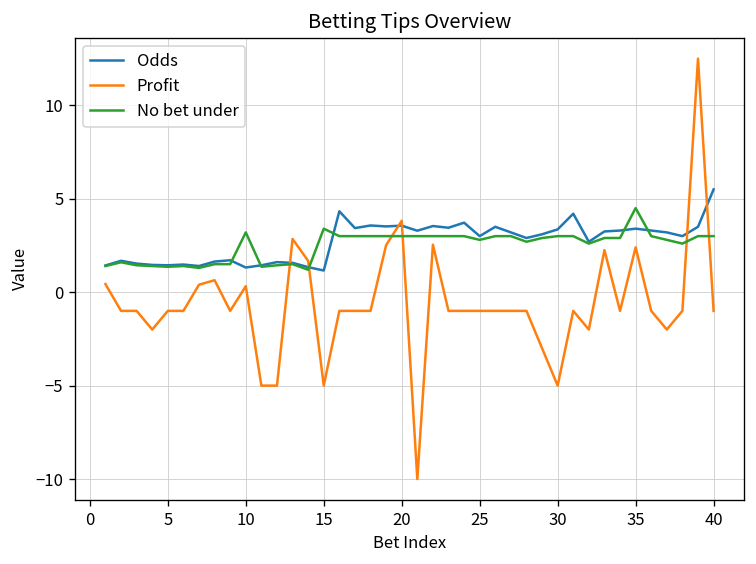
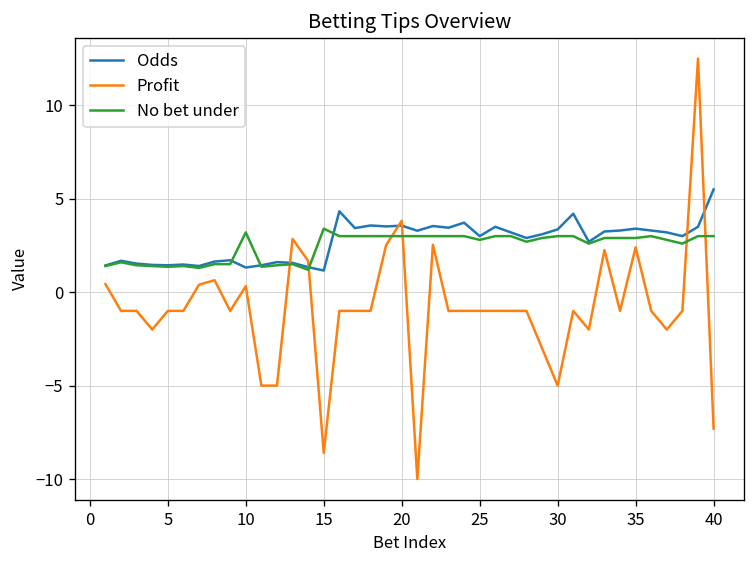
Profit, 15: -5.0 -> -8.6
No bet under, 35: 4.5 -> 2.9
Profit, 40: -1.0 -> -7.3
